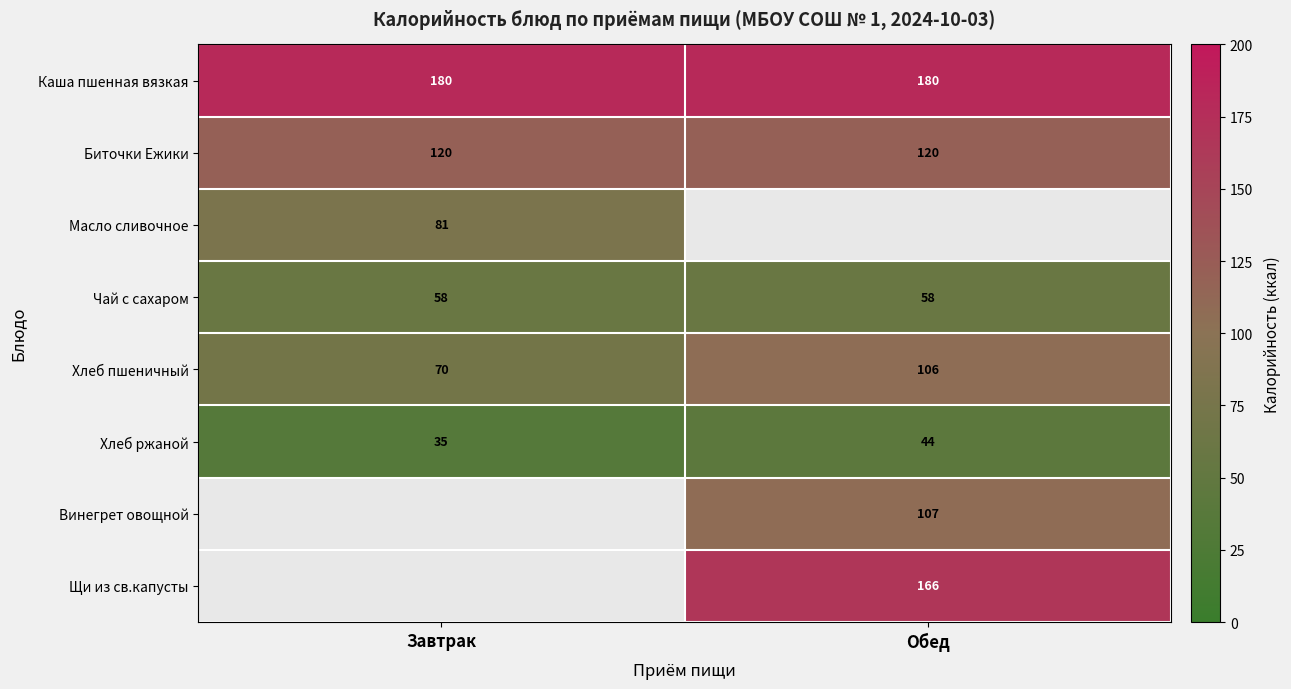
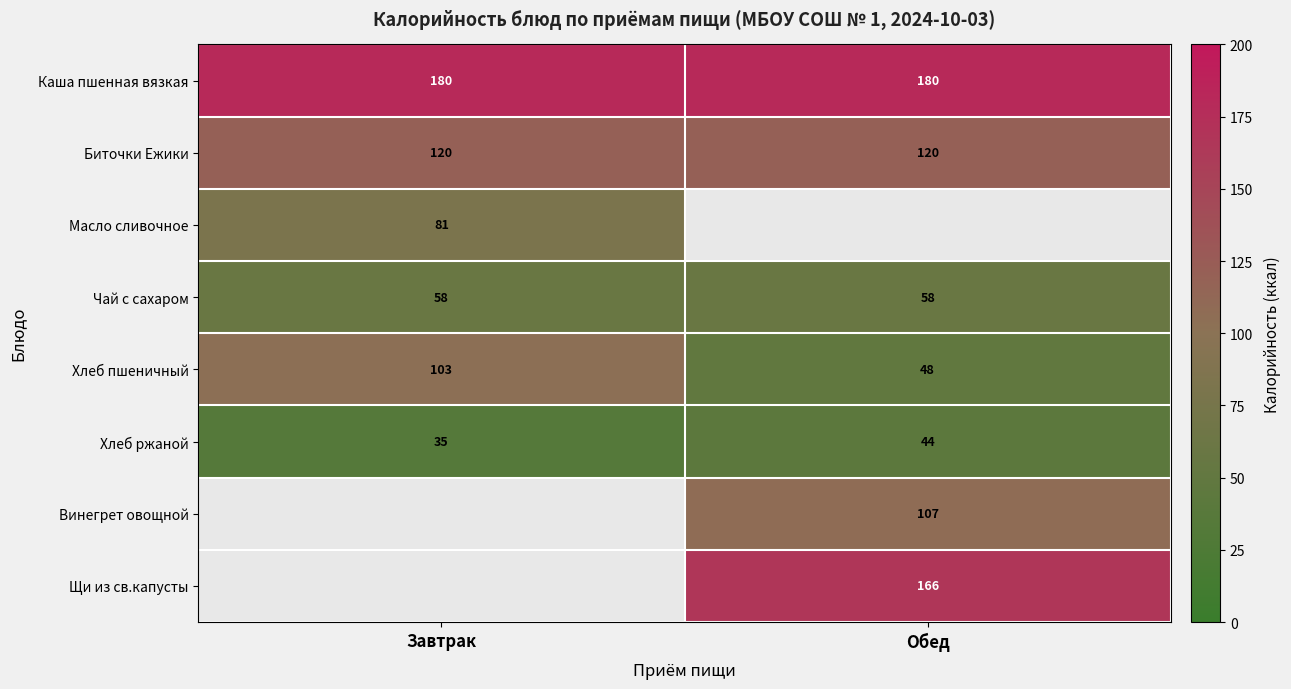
Хлеб пшеничный, Завтрак: 70 -> 103
Хлеб пшеничный, Обед: 106 -> 48
